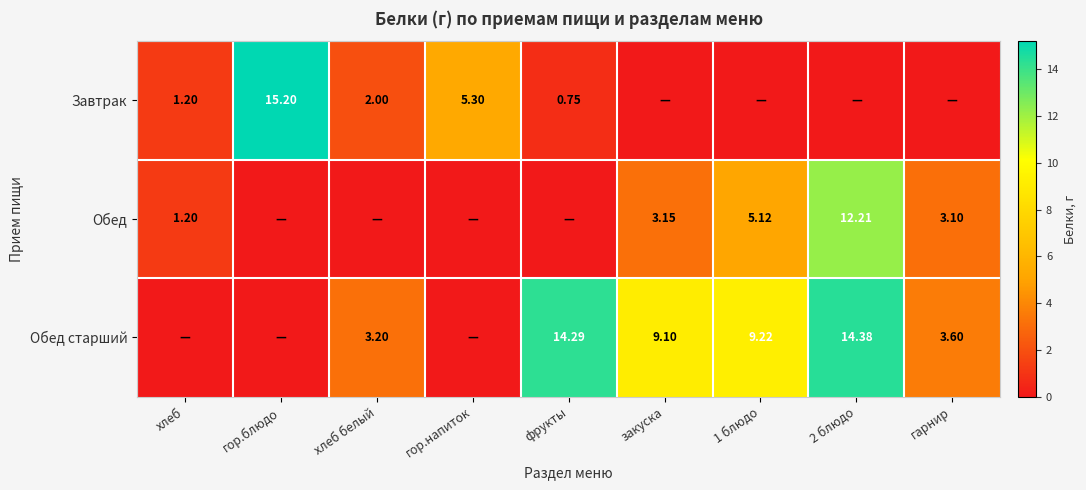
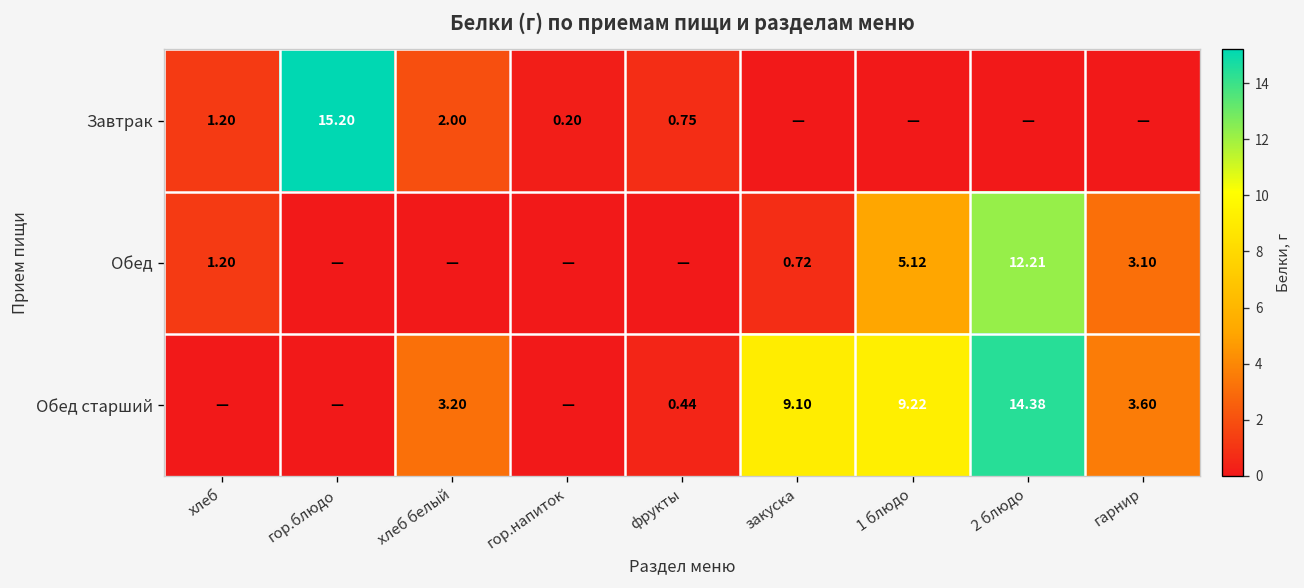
Завтрак, гор.напиток: 5.30 -> 0.20
Обед, закуска: 3.15 -> 0.72
Обед старший, фрукты: 14.29 -> 0.44
